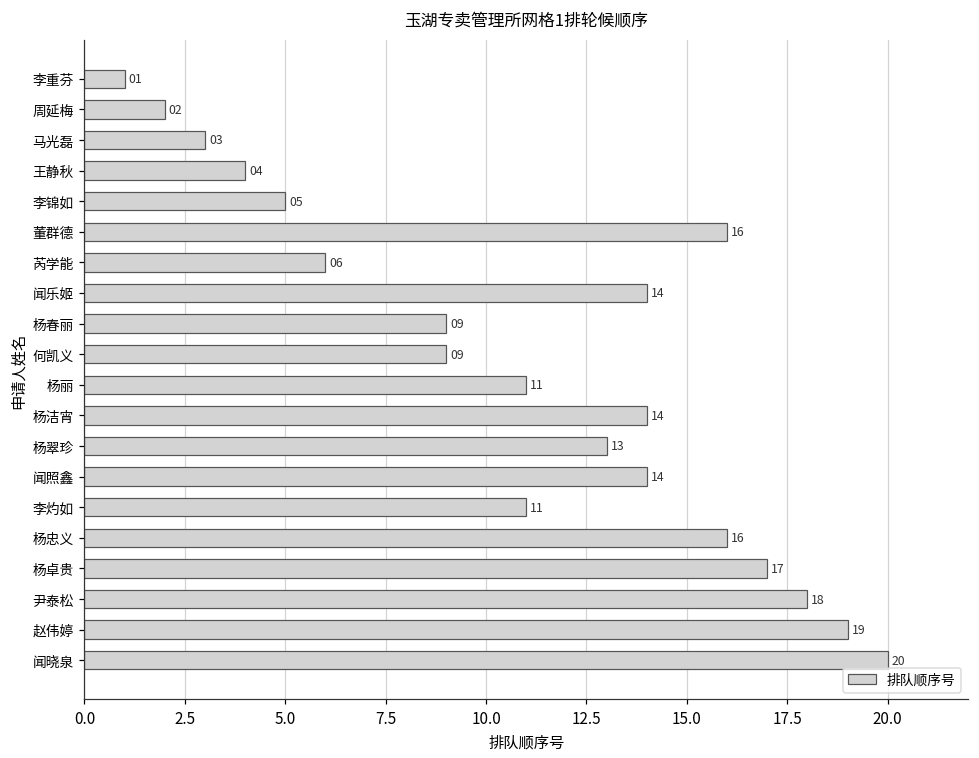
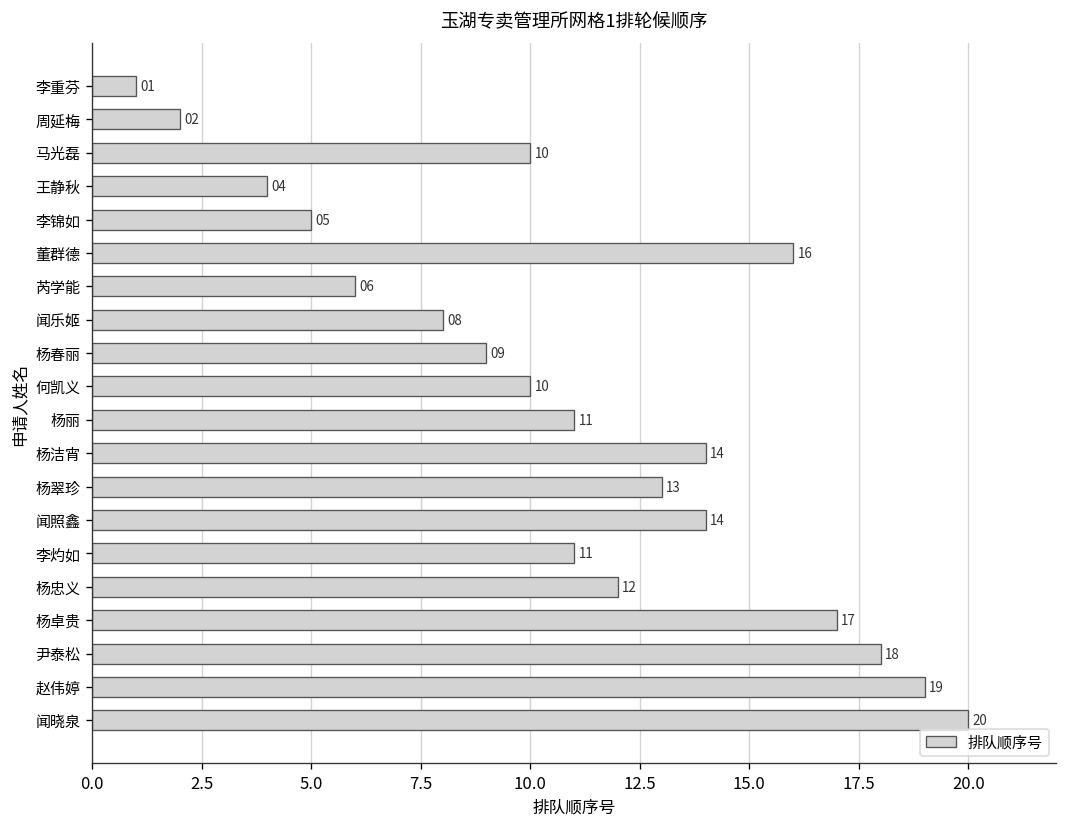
马光磊: 03 -> 10
闻乐姬: 14 -> 08
何凯义: 09 -> 10
杨忠义: 16 -> 12
